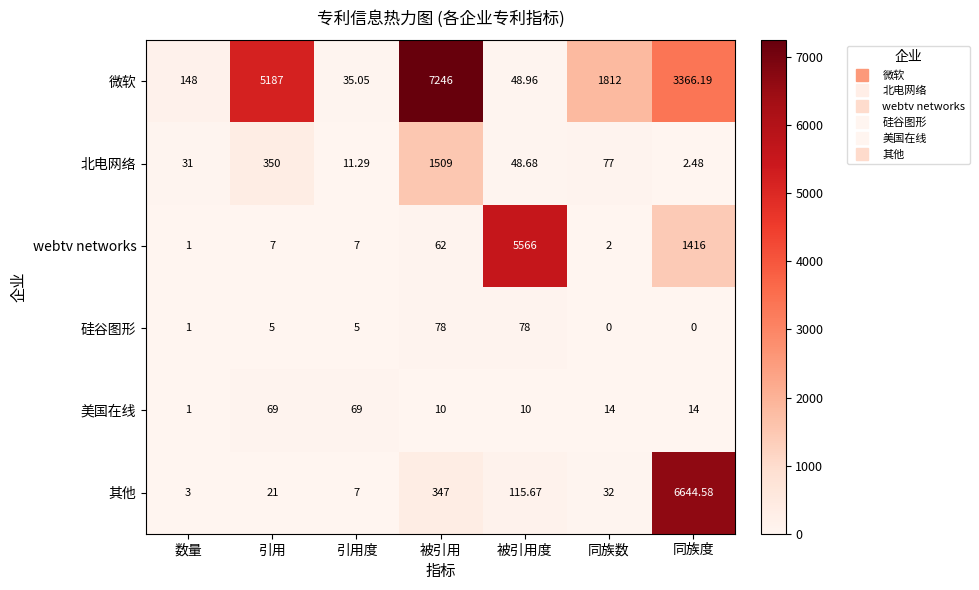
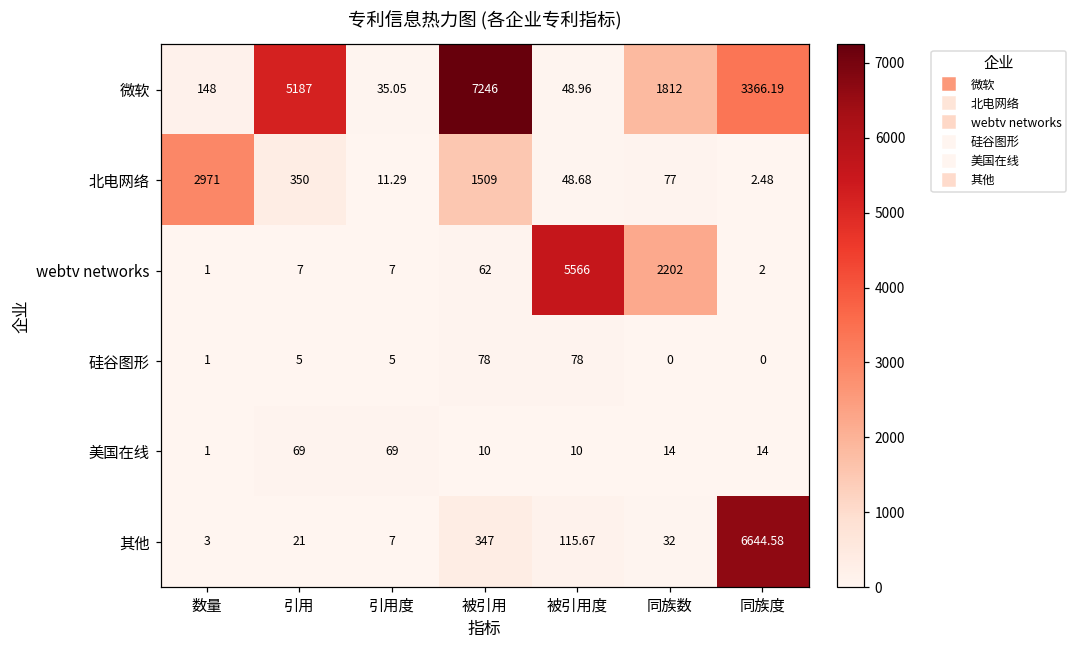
北电网络, 数量: 31 -> 2971
webtv networks, 同族数: 2 -> 2202
webtv networks, 同族度: 1416 -> 2
